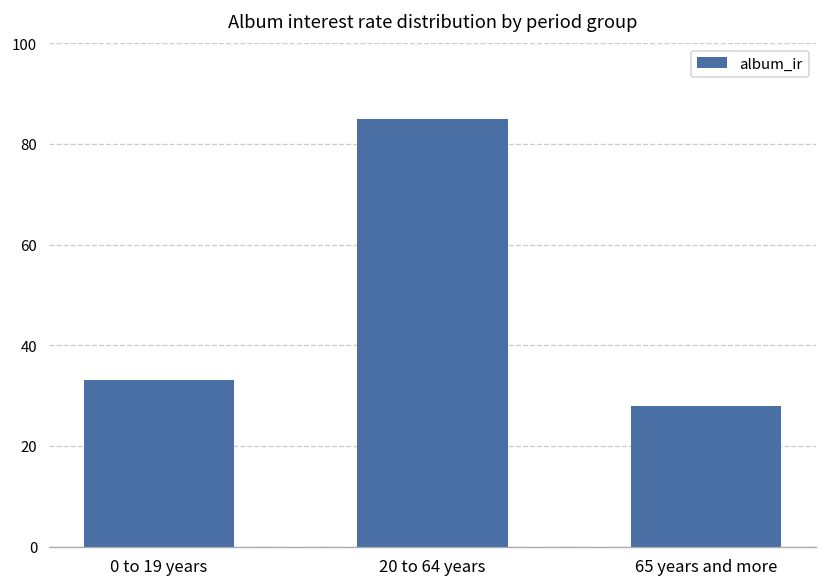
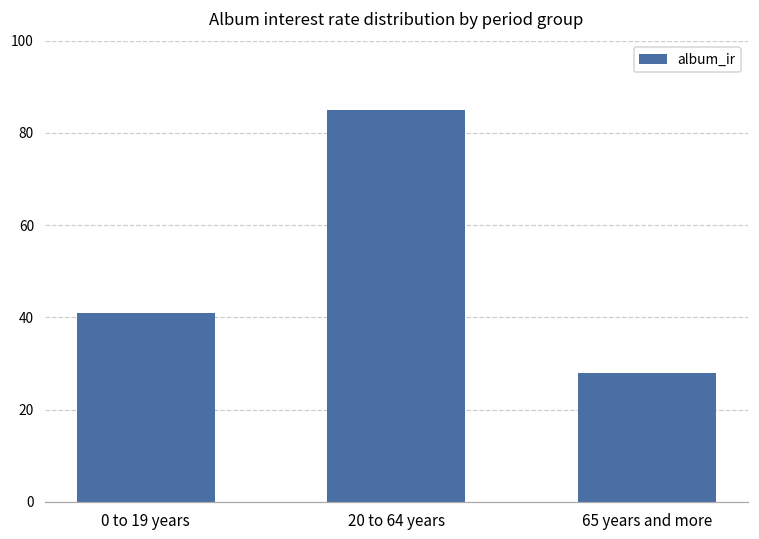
0 to 19 years: 33 -> 41
